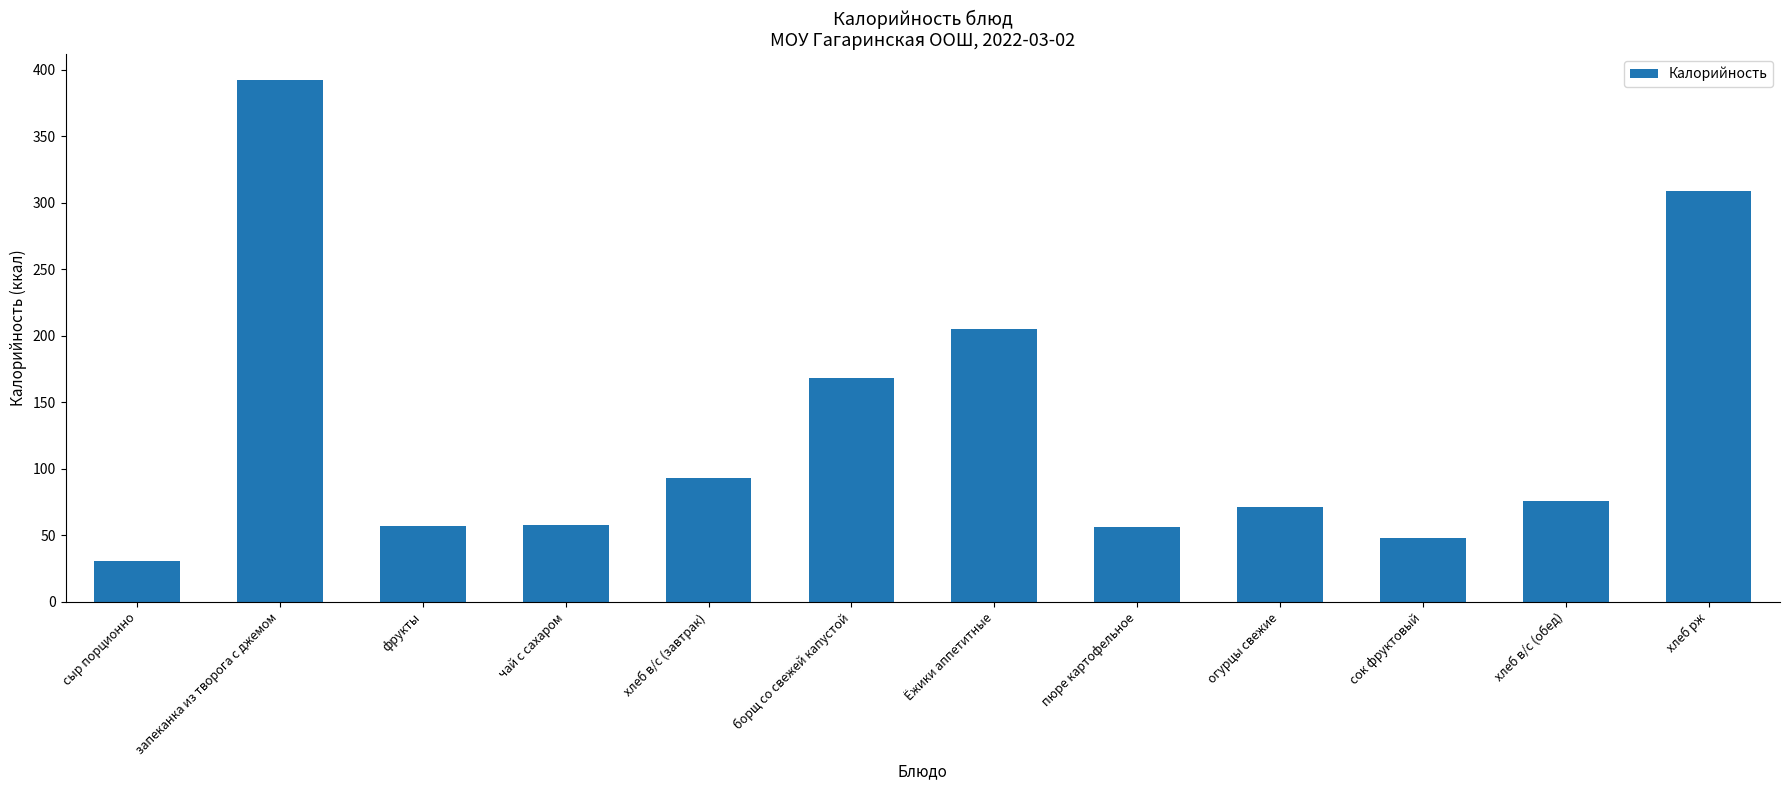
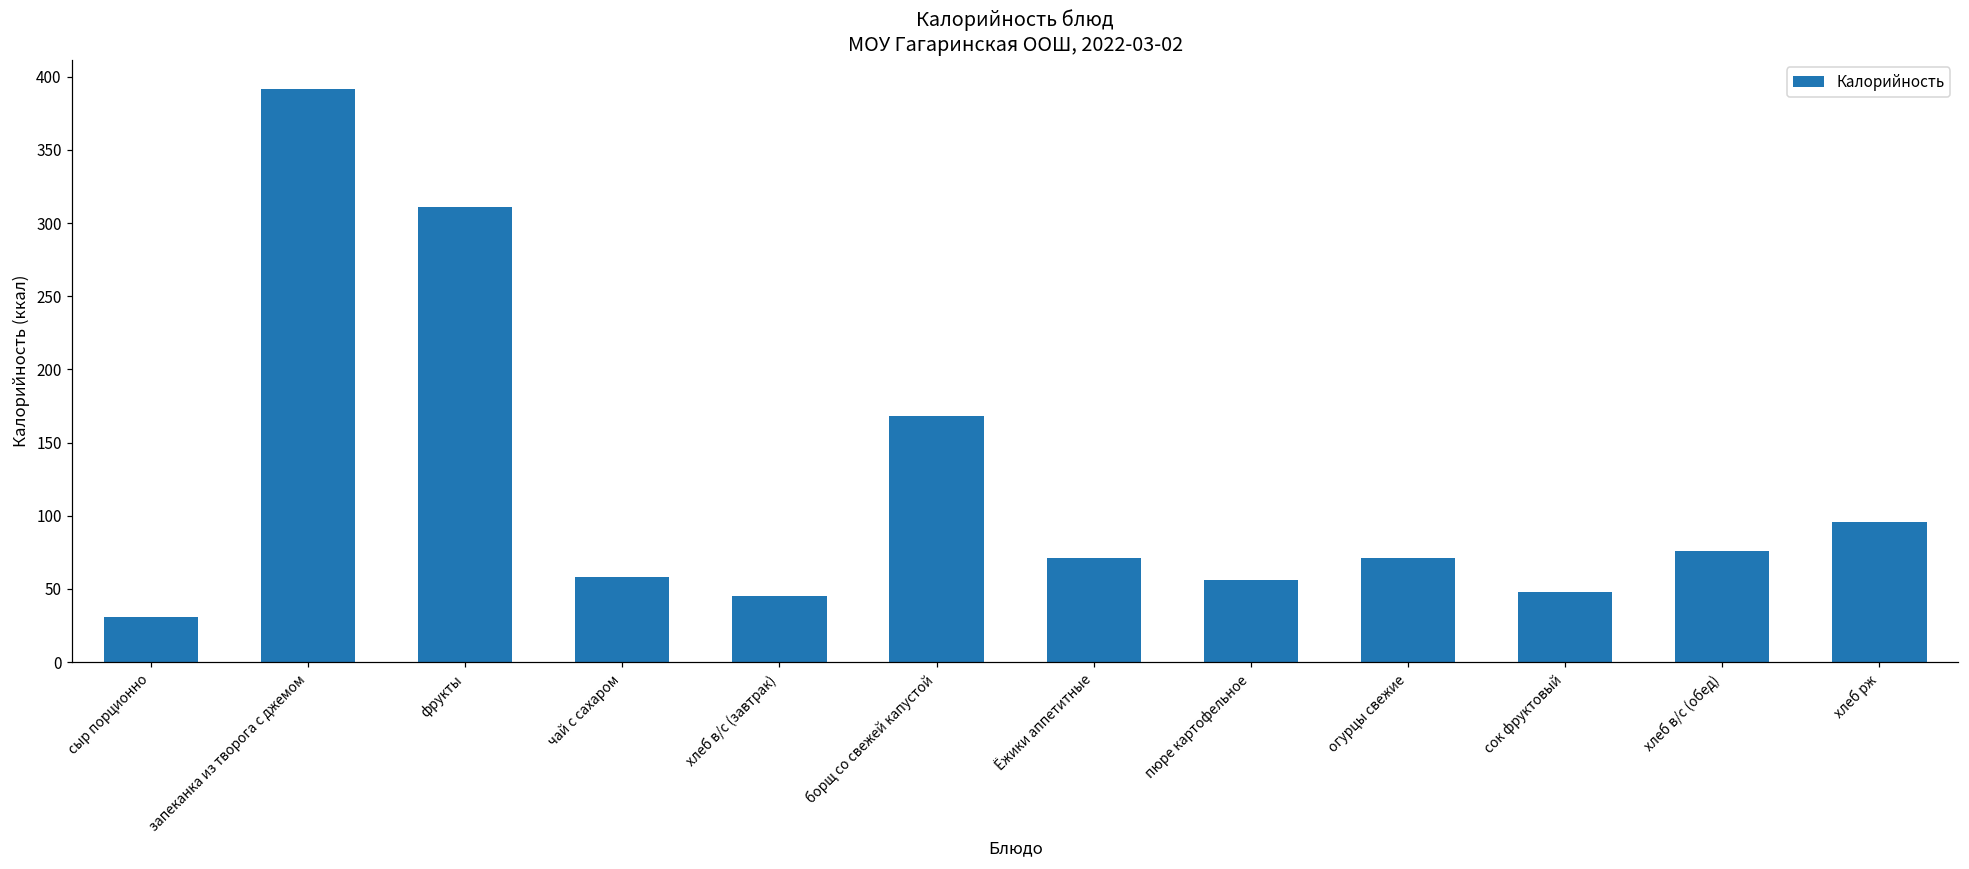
фрукты: 57 -> 311
хлеб в/с (завтрак): 93 -> 45
Ёжики аппетитные: 205 -> 71
хлеб рж: 309 -> 96
